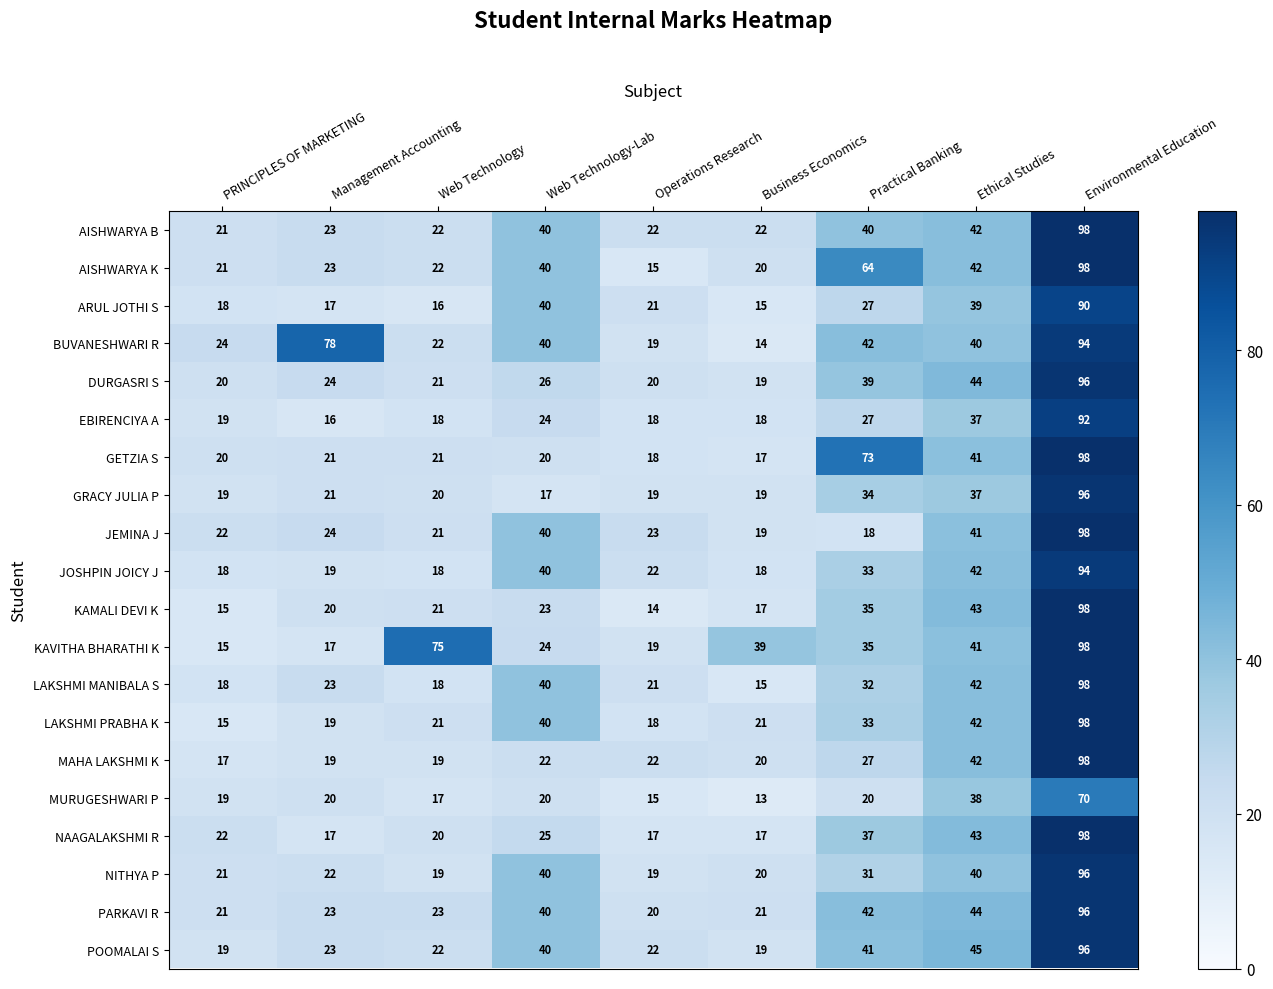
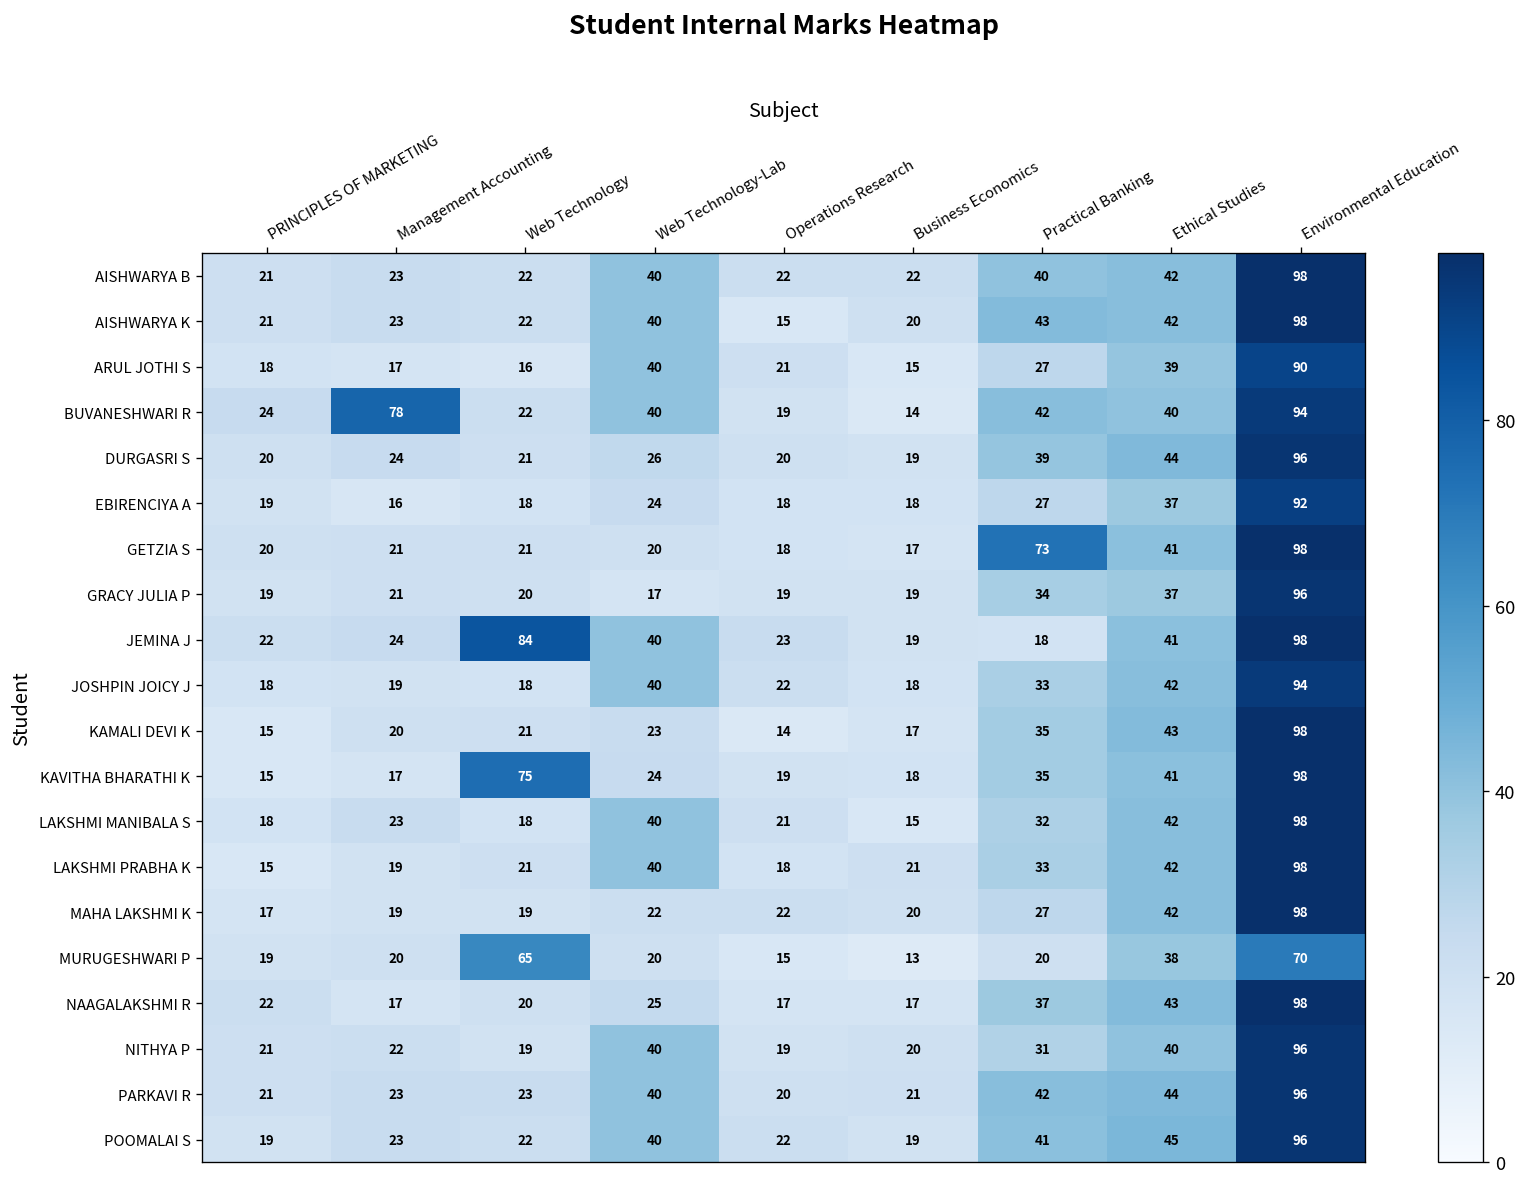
AISHWARYA K, Practical Banking: 64 -> 43
JEMINA J, Web Technology: 21 -> 84
KAVITHA BHARATHI K, Business Economics: 39 -> 18
MURUGESHWARI P, Web Technology: 17 -> 65
